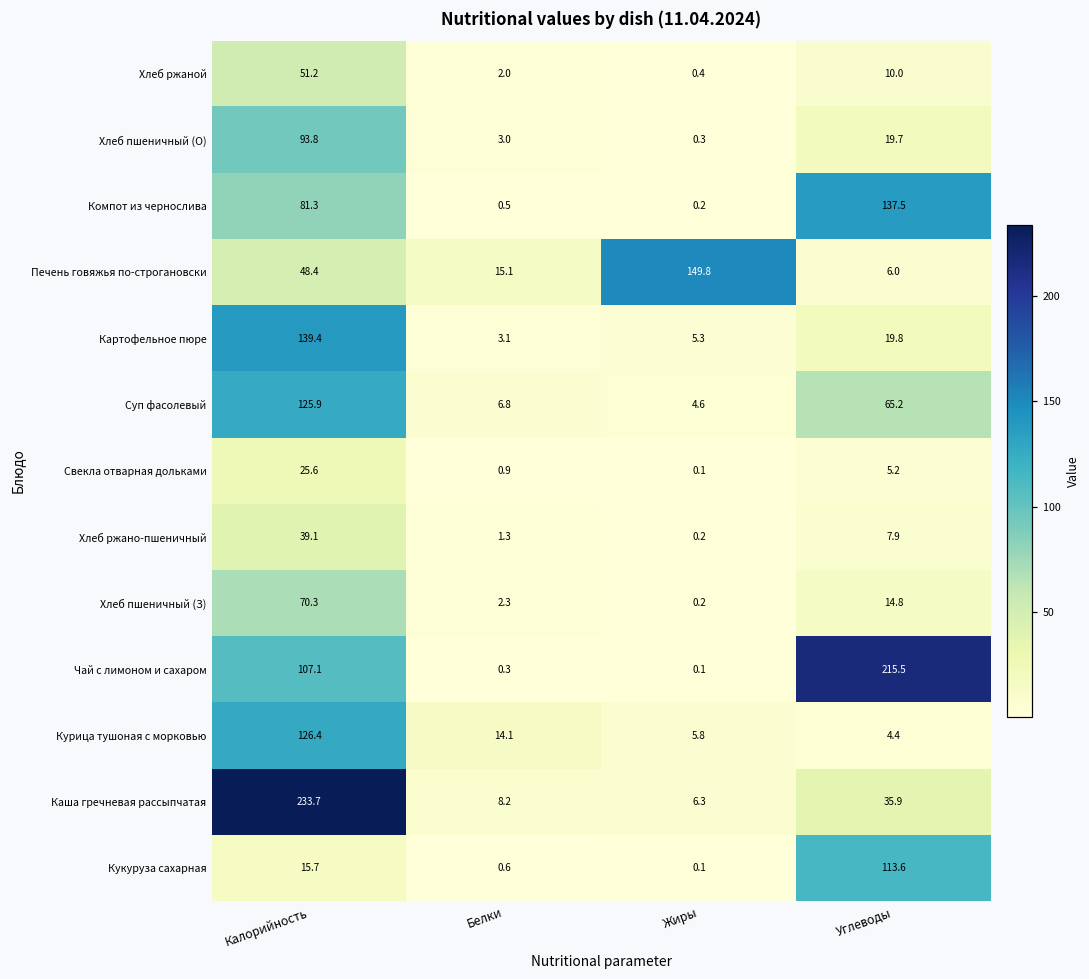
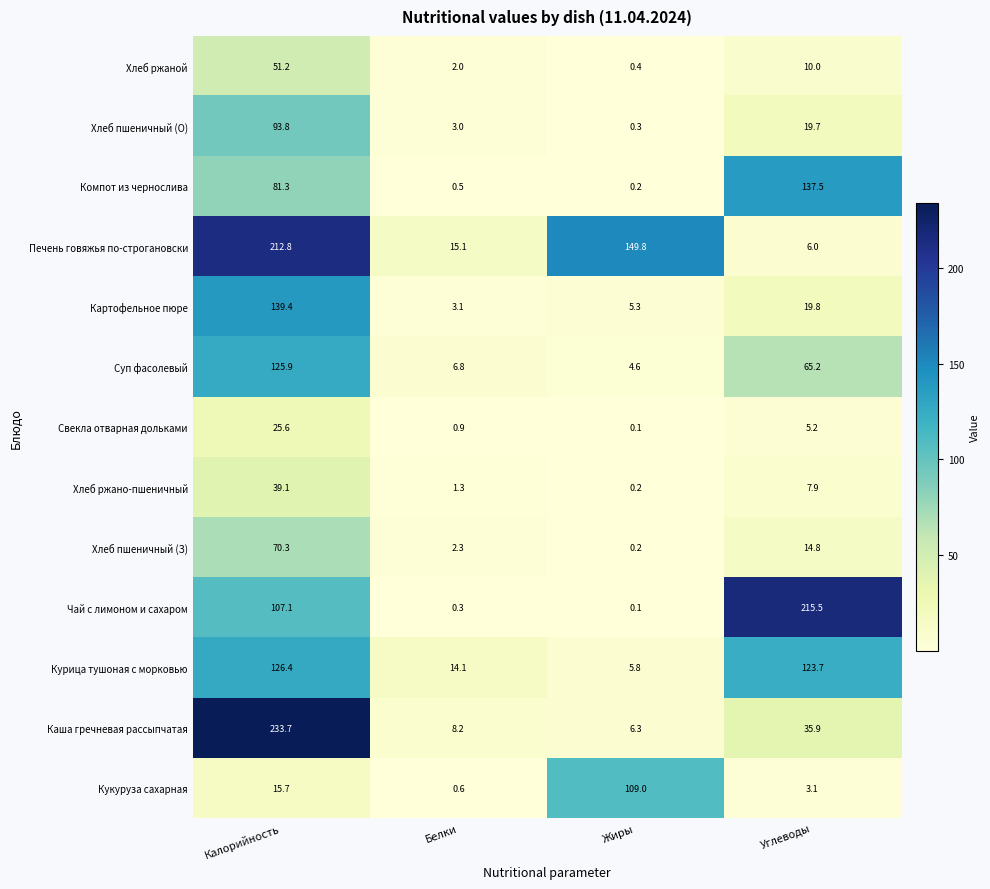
Печень говяжья по-строгановски, Калорийность: 48.4 -> 212.8
Курица тушоная с морковью, Углеводы: 4.4 -> 123.7
Кукуруза сахарная, Жиры: 0.1 -> 109.0
Кукуруза сахарная, Углеводы: 113.6 -> 3.1
